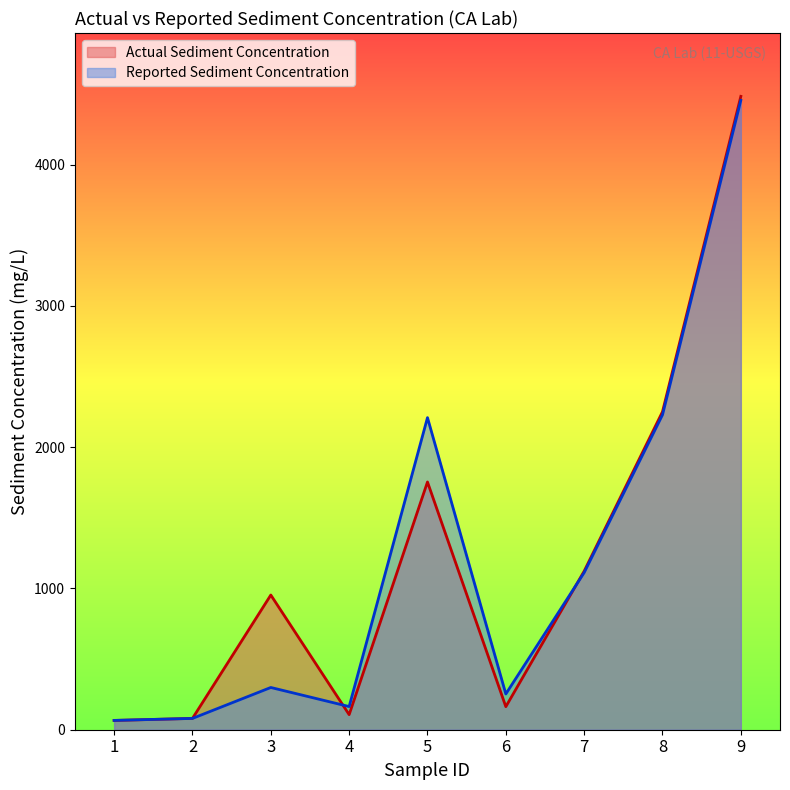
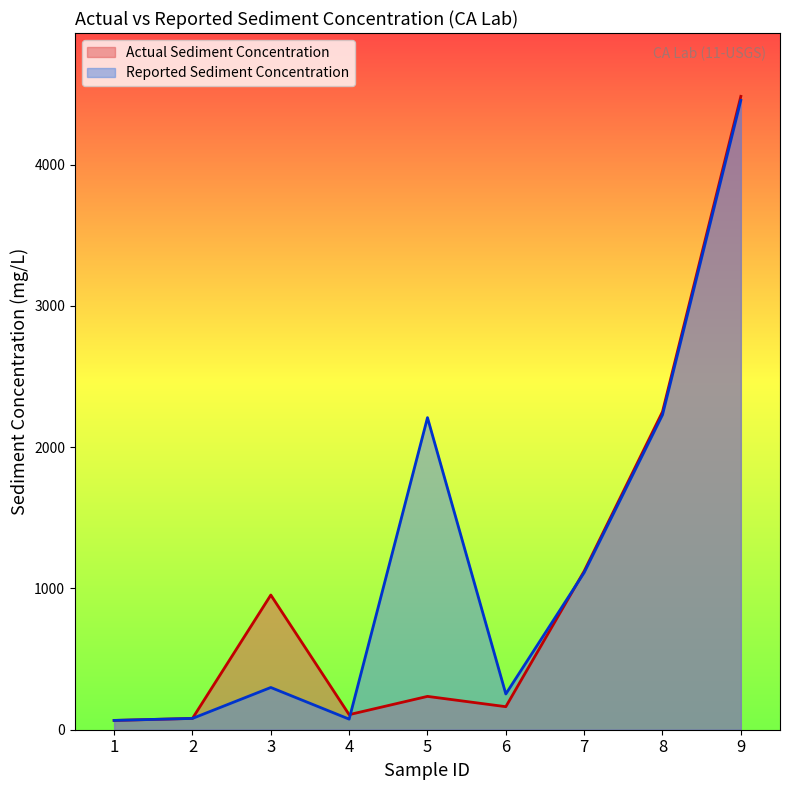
Reported Sediment Concentration, 4: 160 -> 80
Actual Sediment Concentration, 5: 1750 -> 240
